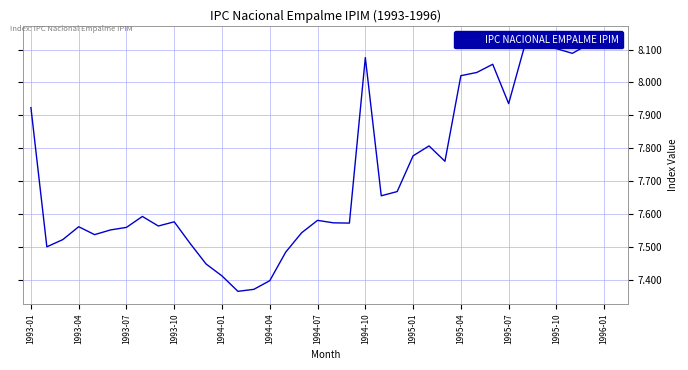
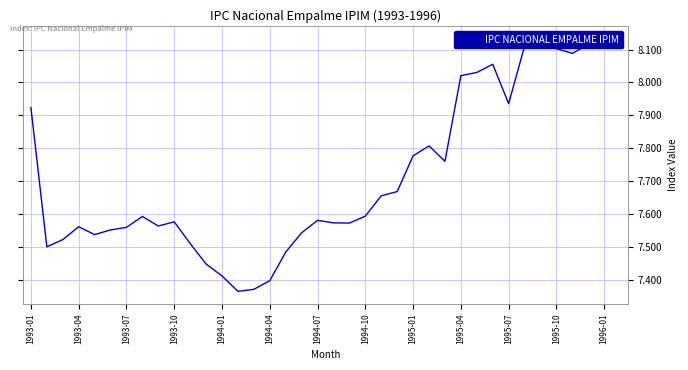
1994-10: 8.08 -> 7.59
